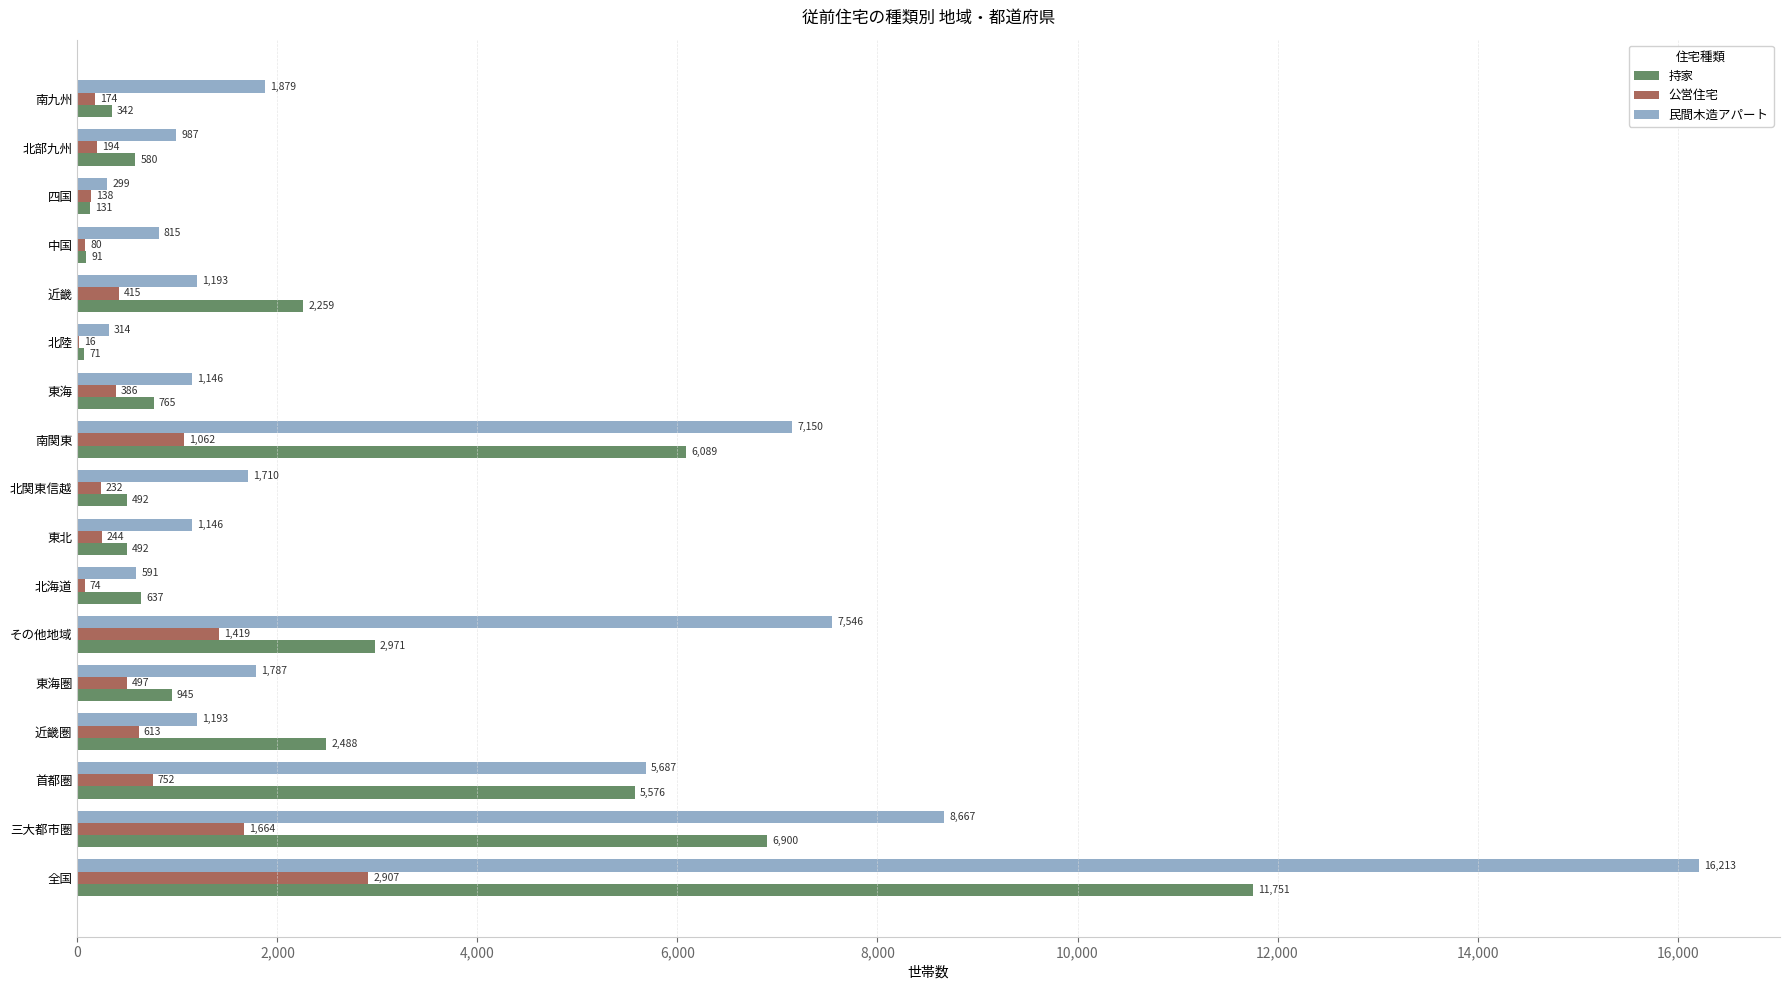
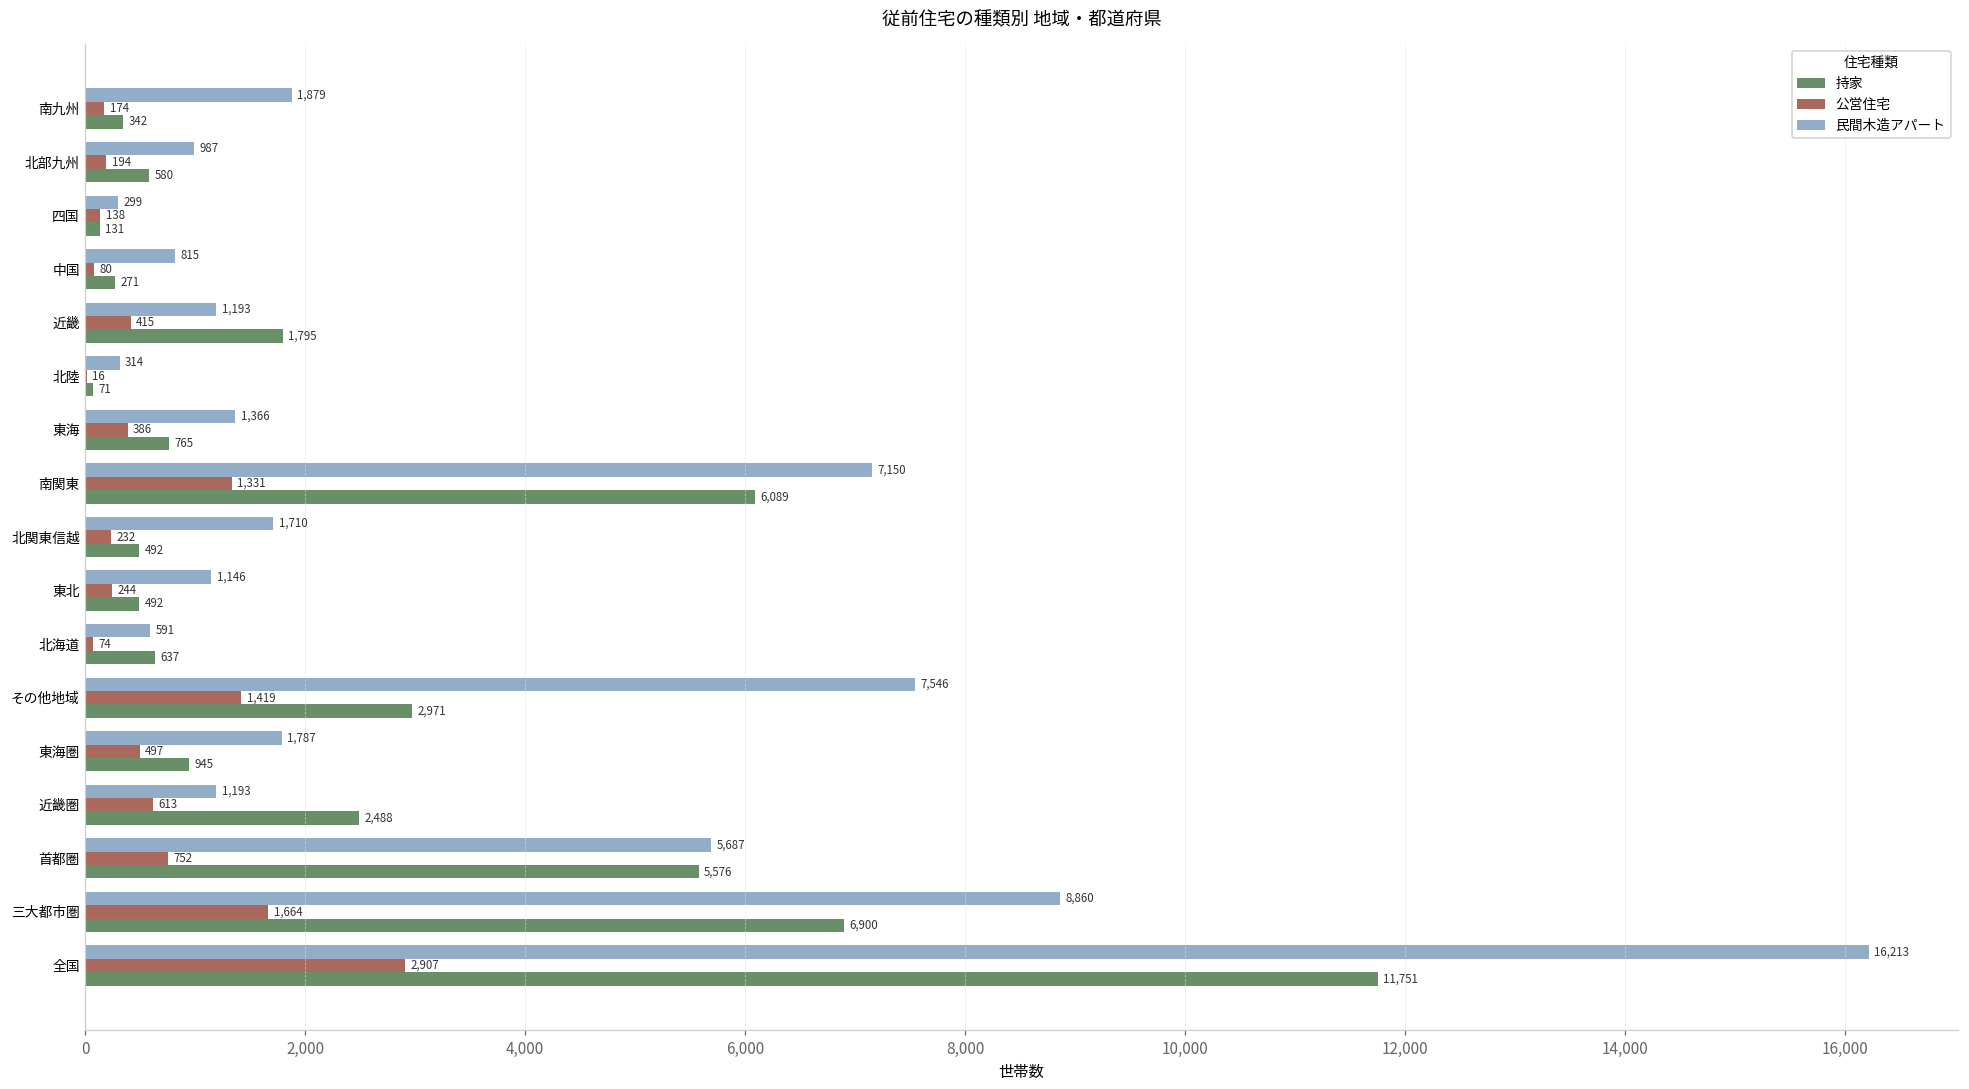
持家, 中国: 91 -> 271
持家, 近畿: 2,259 -> 1,795
民間木造アパート, 東海: 1,146 -> 1,366
公営住宅, 南関東: 1,062 -> 1,331
民間木造アパート, 三大都市圏: 8,667 -> 8,860
